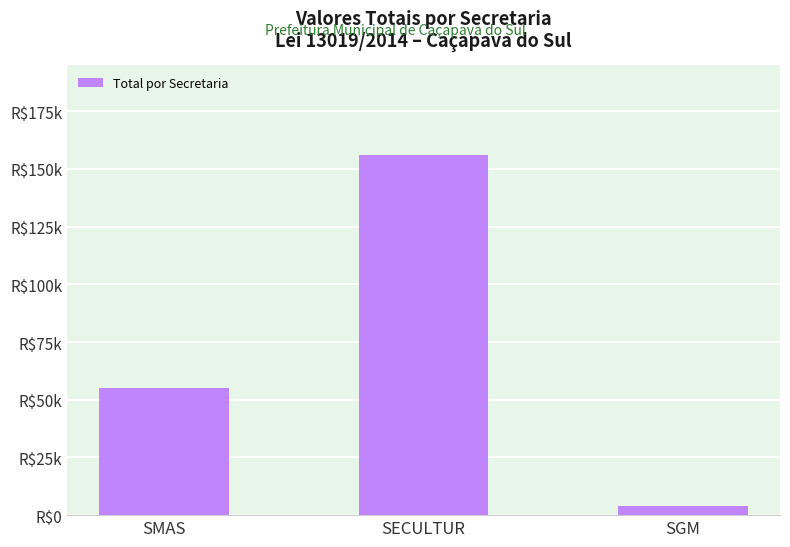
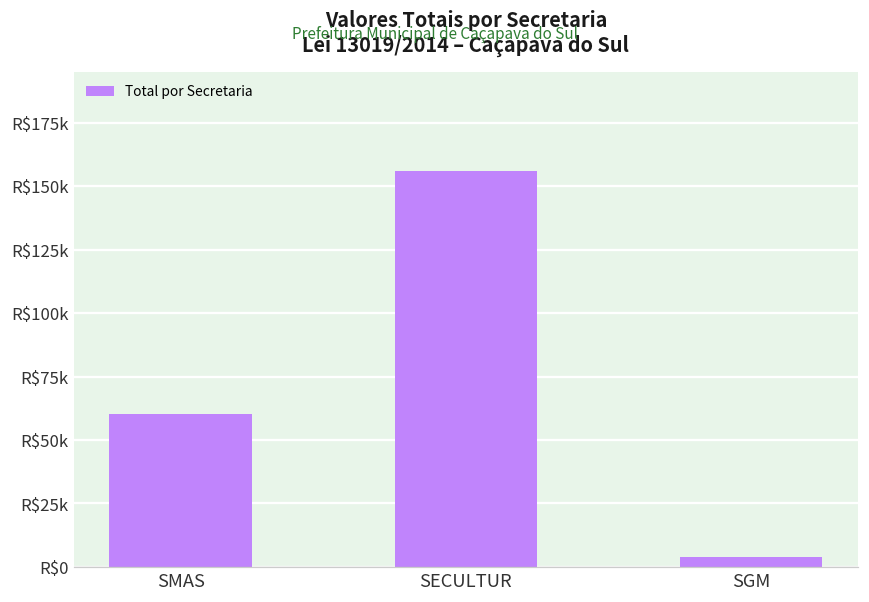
SMAS: R$55000 -> R$60000
